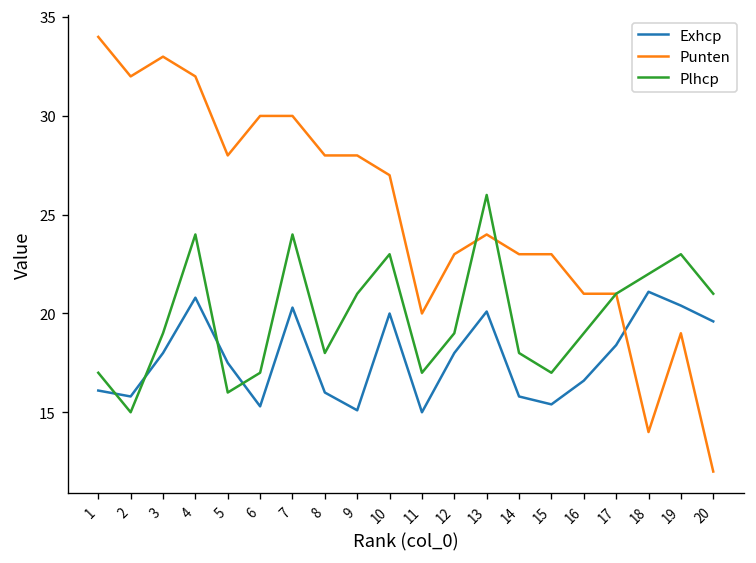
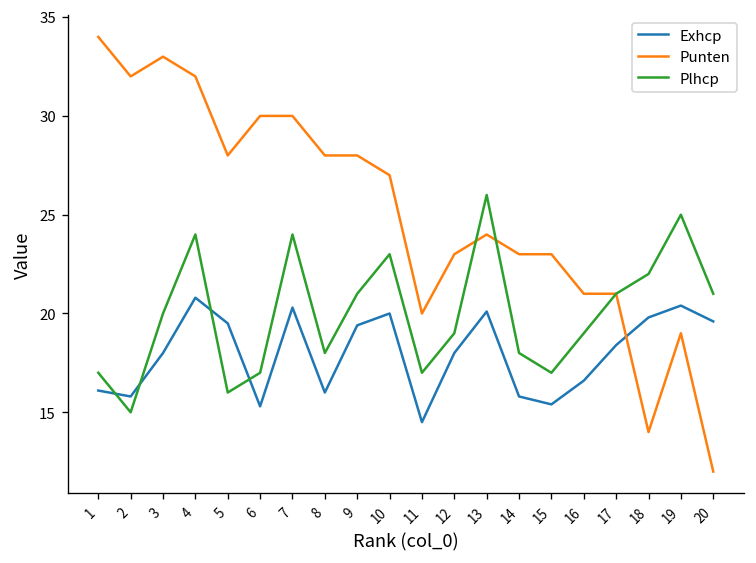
Plhcp, 3: 19 -> 20
Exhcp, 5: 17.5 -> 19.5
Exhcp, 9: 15.1 -> 19.4
Exhcp, 11: 15.0 -> 14.5
Exhcp, 18: 21.1 -> 19.8
Plhcp, 19: 23 -> 25
